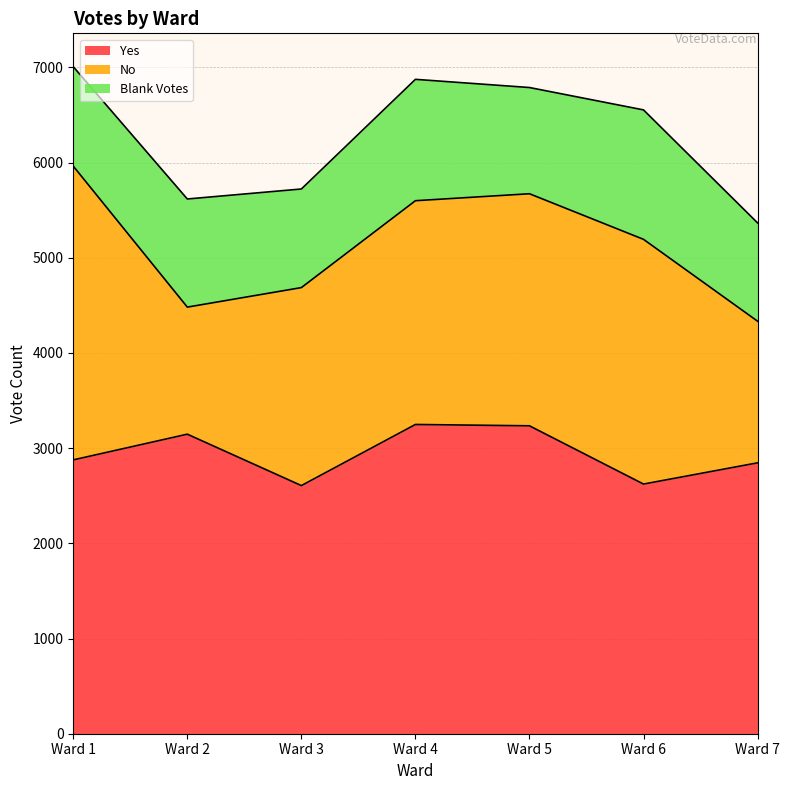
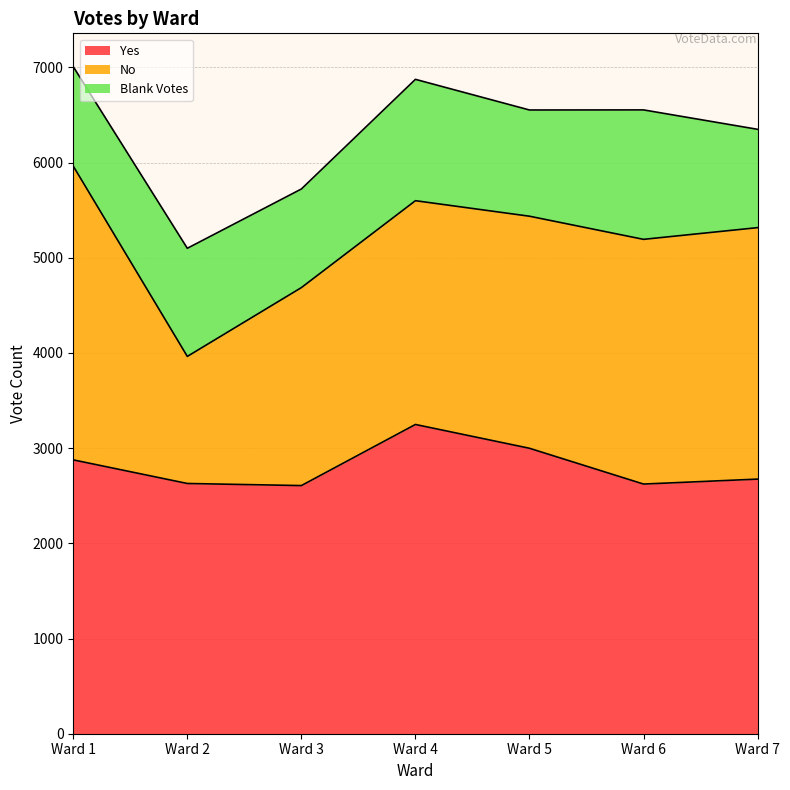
Yes, Ward 2: 3100 -> 2600
Yes, Ward 5: 3200 -> 3000
Yes, Ward 7: 2800 -> 2700
No, Ward 7: 1500 -> 2600
